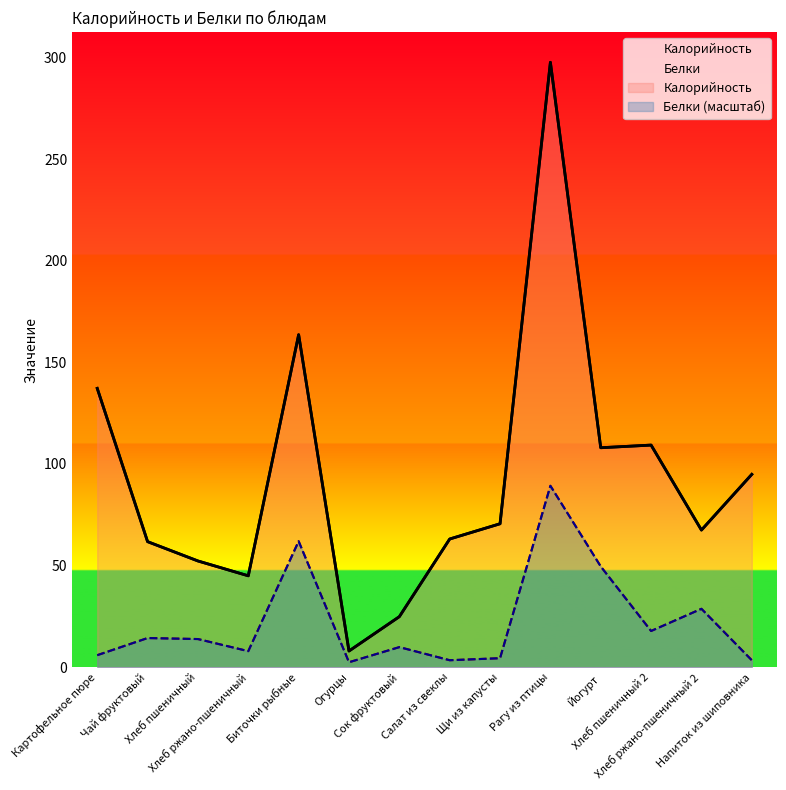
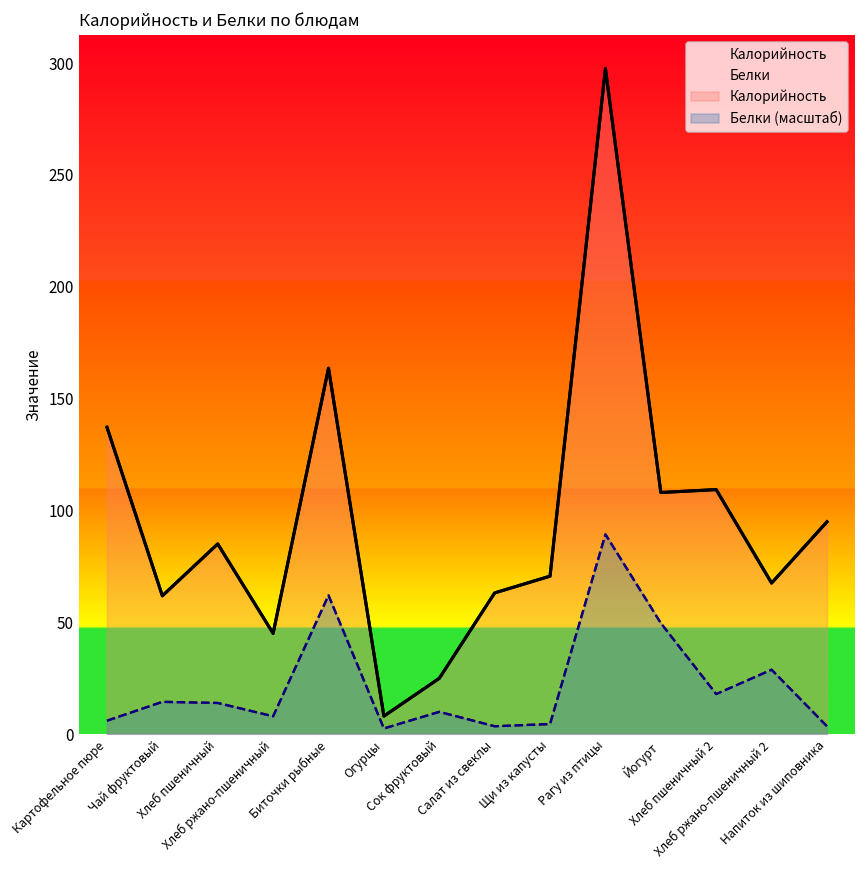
Калорийность, Хлеб пшеничный: 52 -> 85
